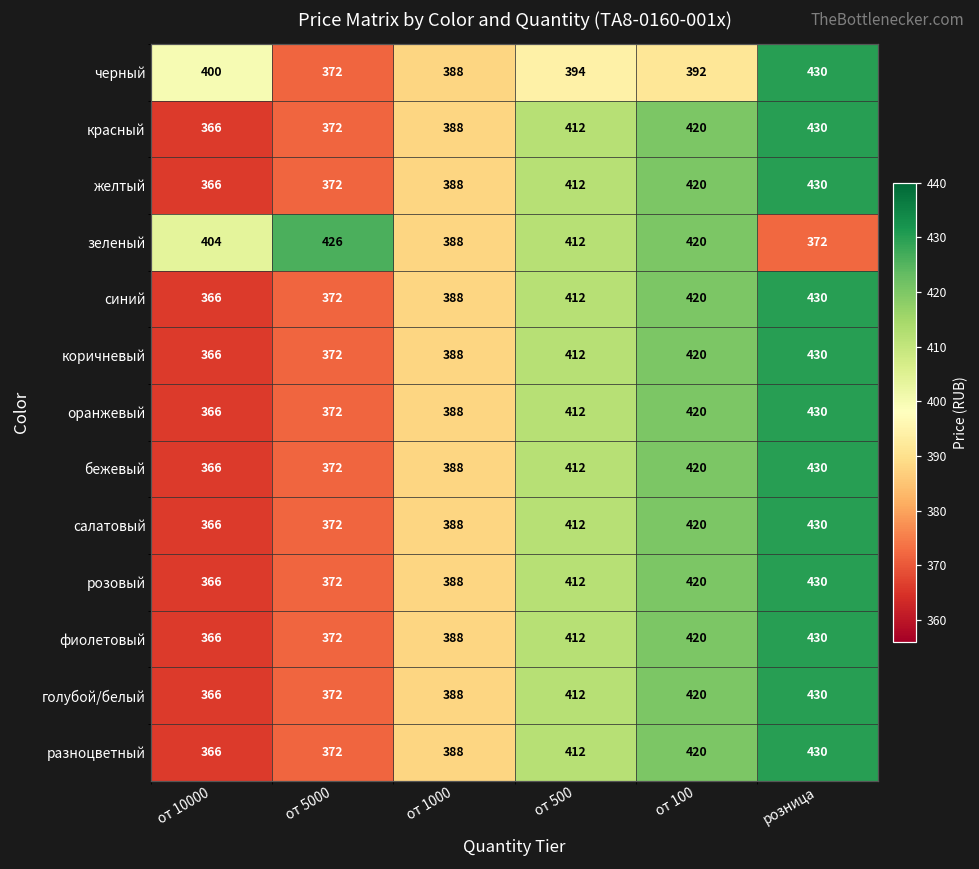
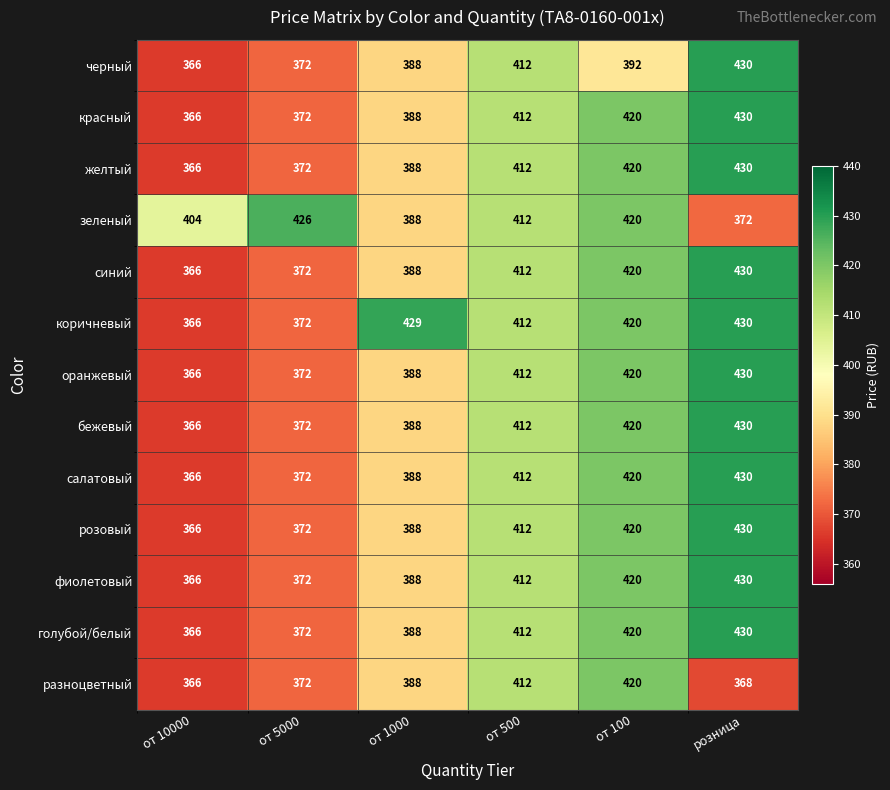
черный, от 10000: 400 -> 366
черный, от 500: 394 -> 412
коричневый, от 1000: 388 -> 429
разноцветный, розница: 430 -> 368
